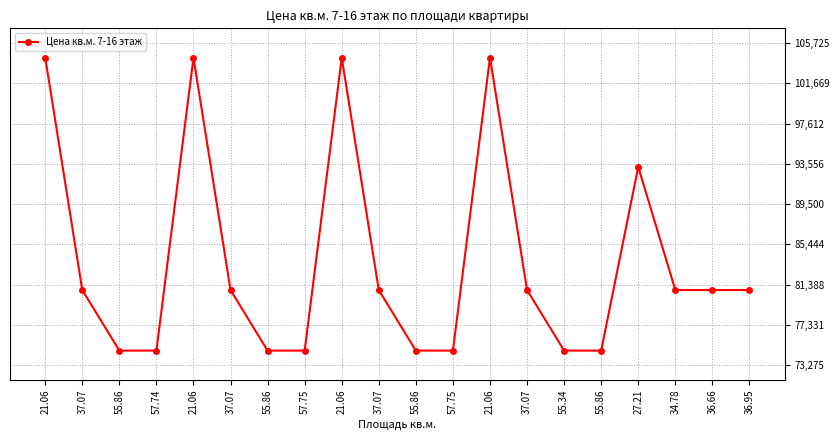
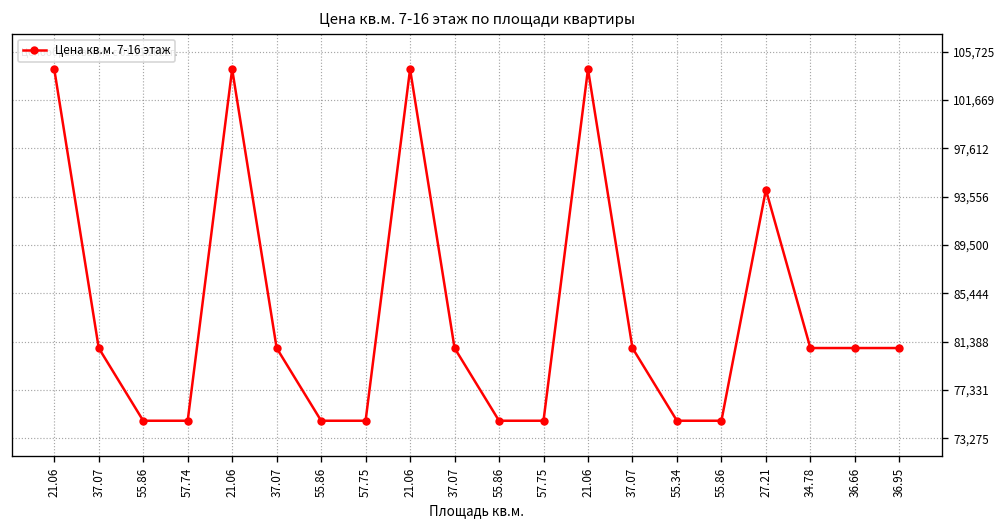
27.21: 93,000 -> 94,000
